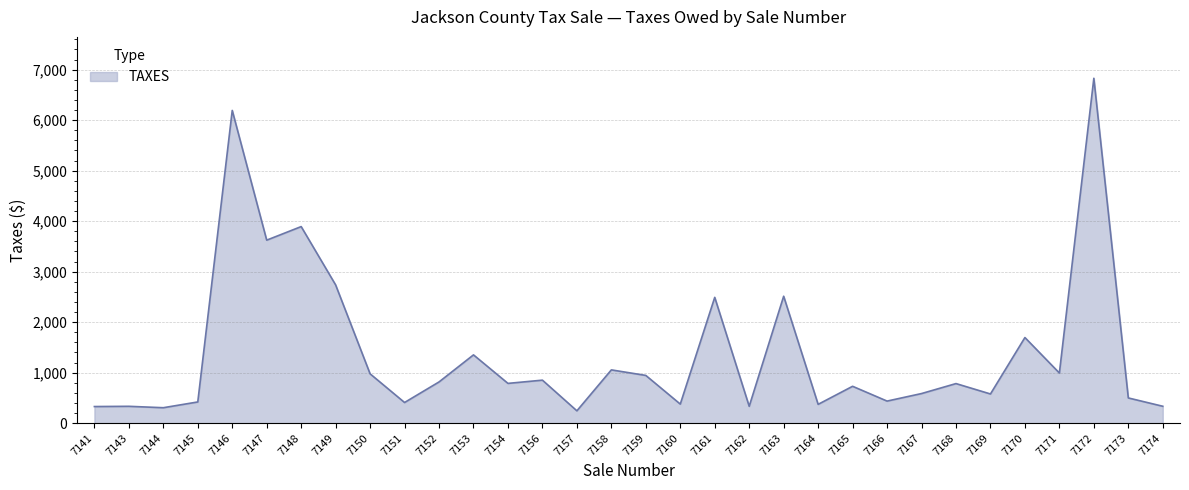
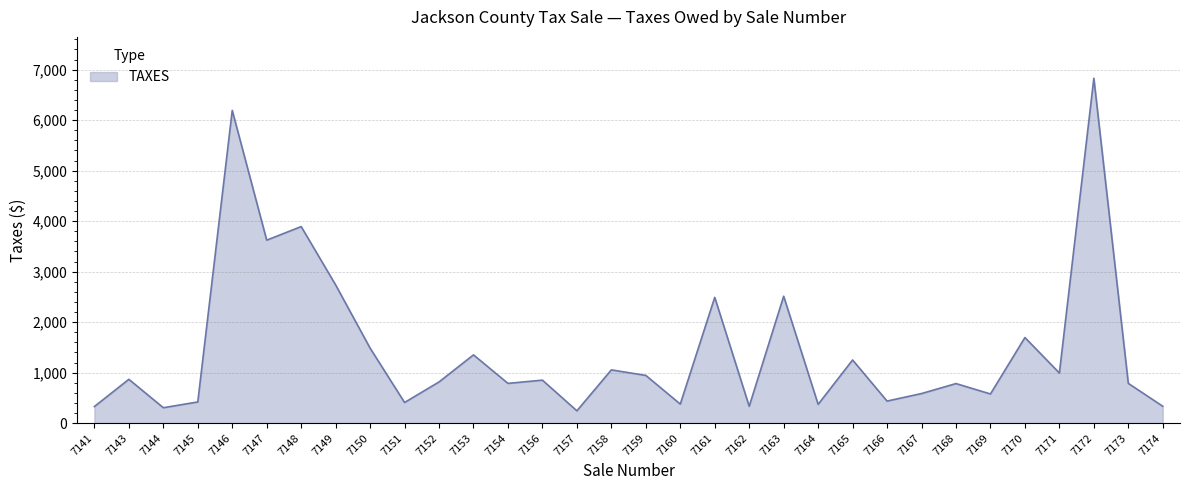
7143: 300 -> 900
7150: 1,000 -> 1,500
7165: 700 -> 1,300
7173: 500 -> 800
